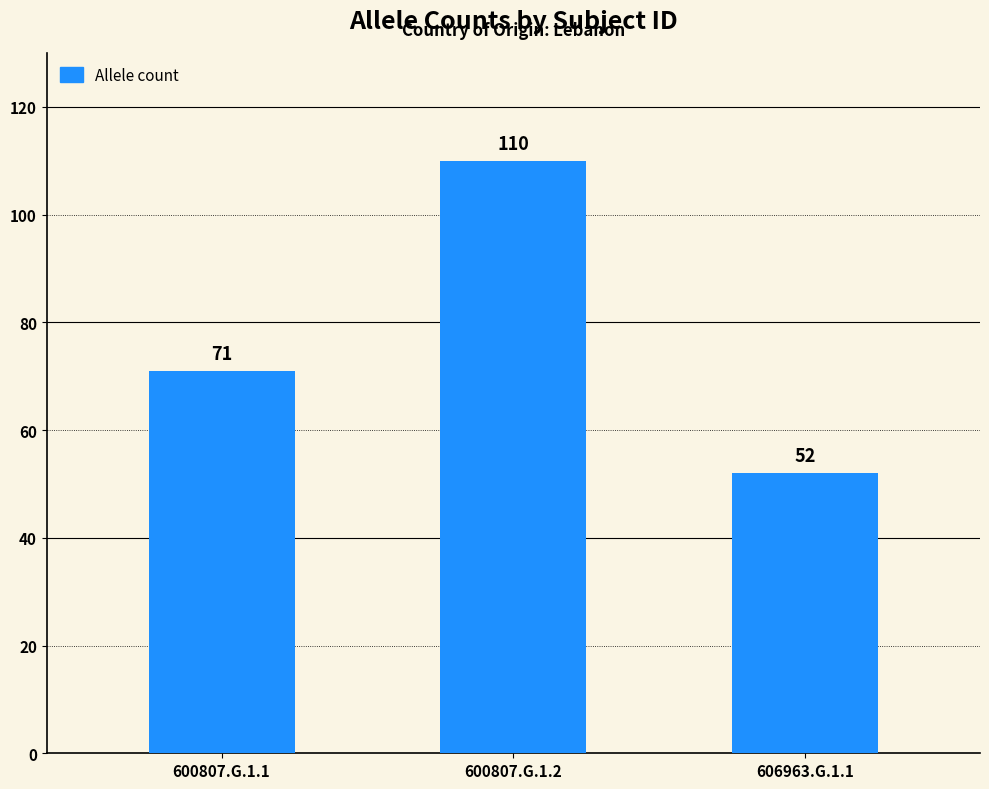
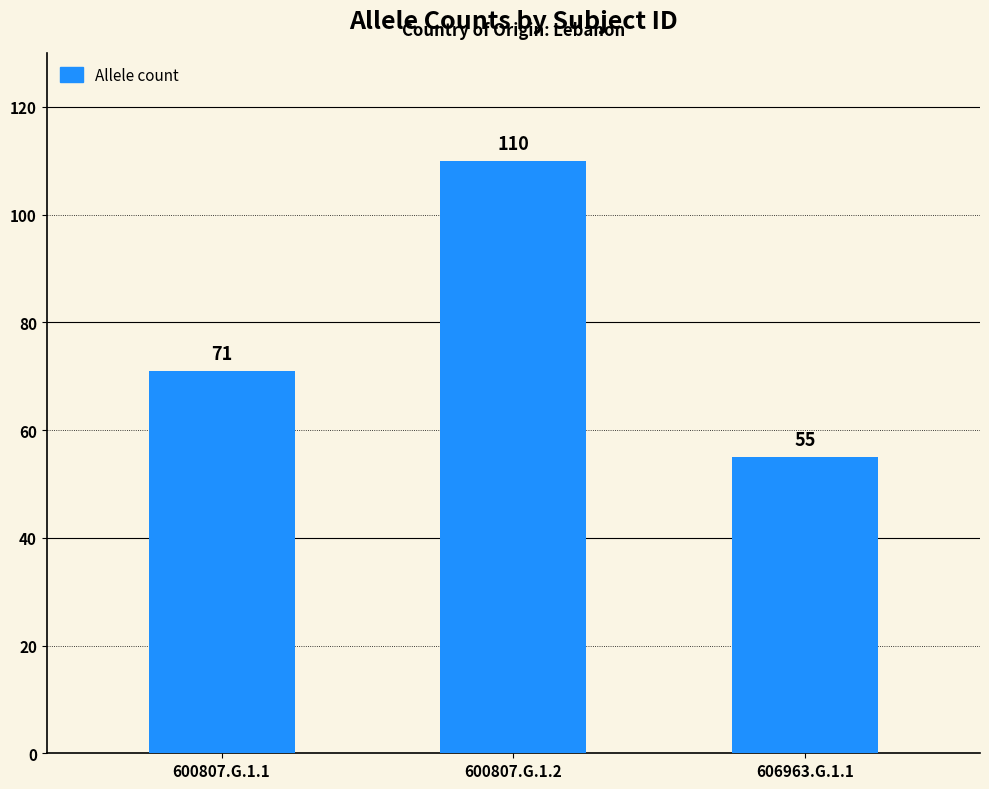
606963.G.1.1: 52 -> 55
